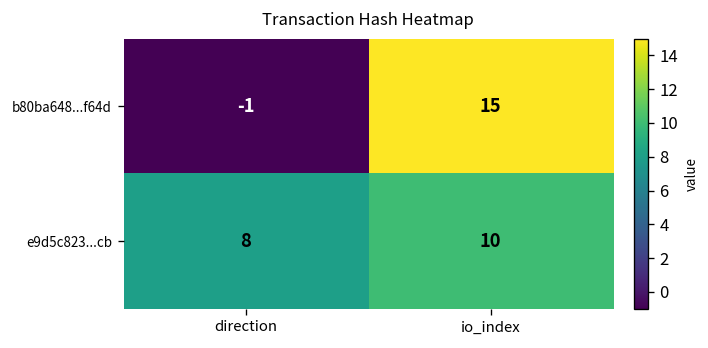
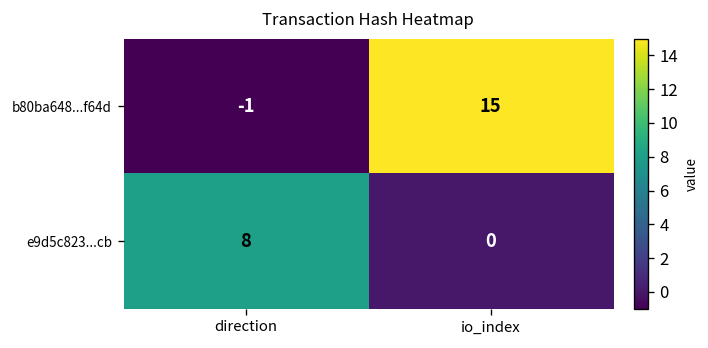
e9d5c823...cb, io_index: 10 -> 0
